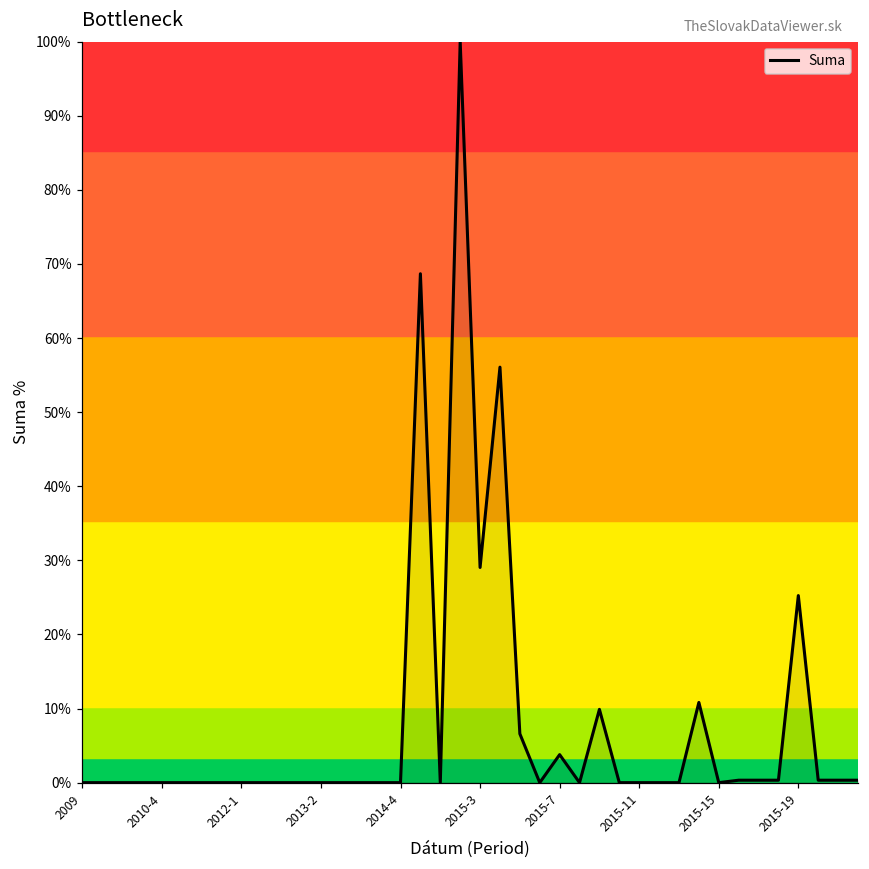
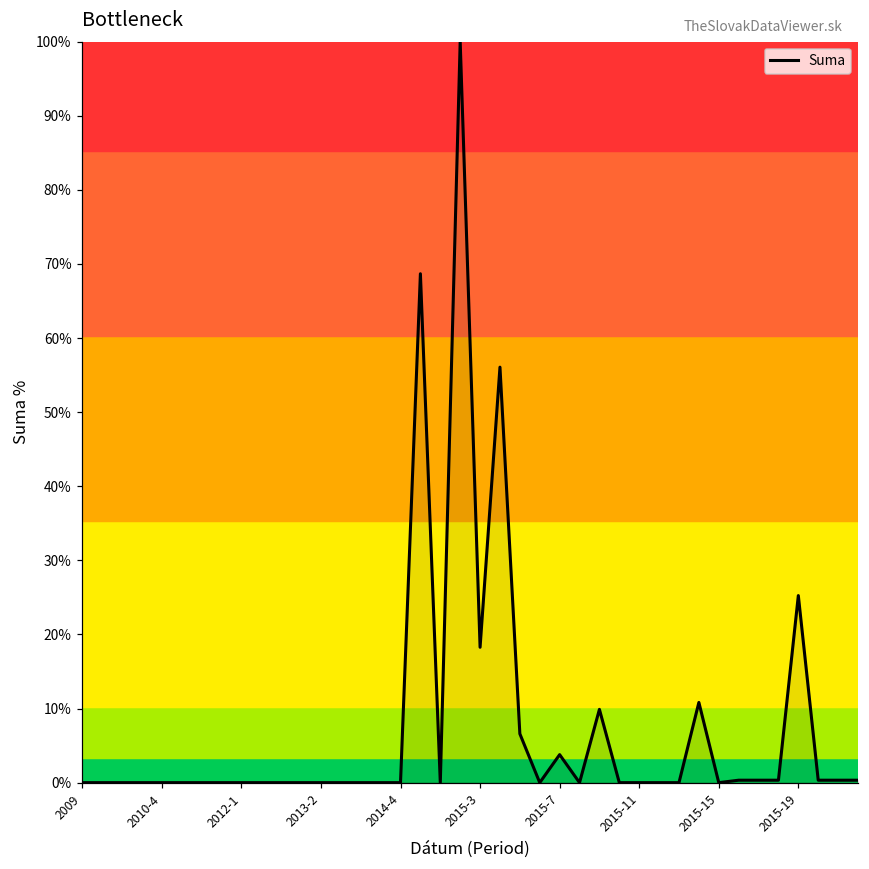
2015-3: 29% -> 18%
